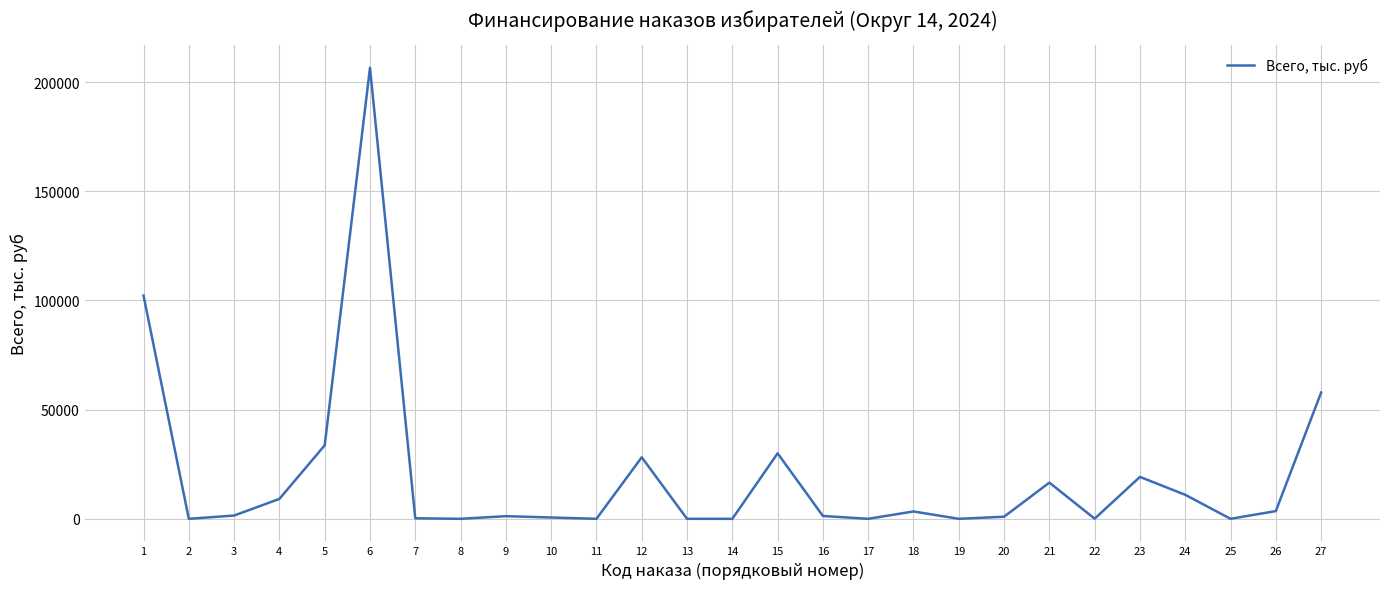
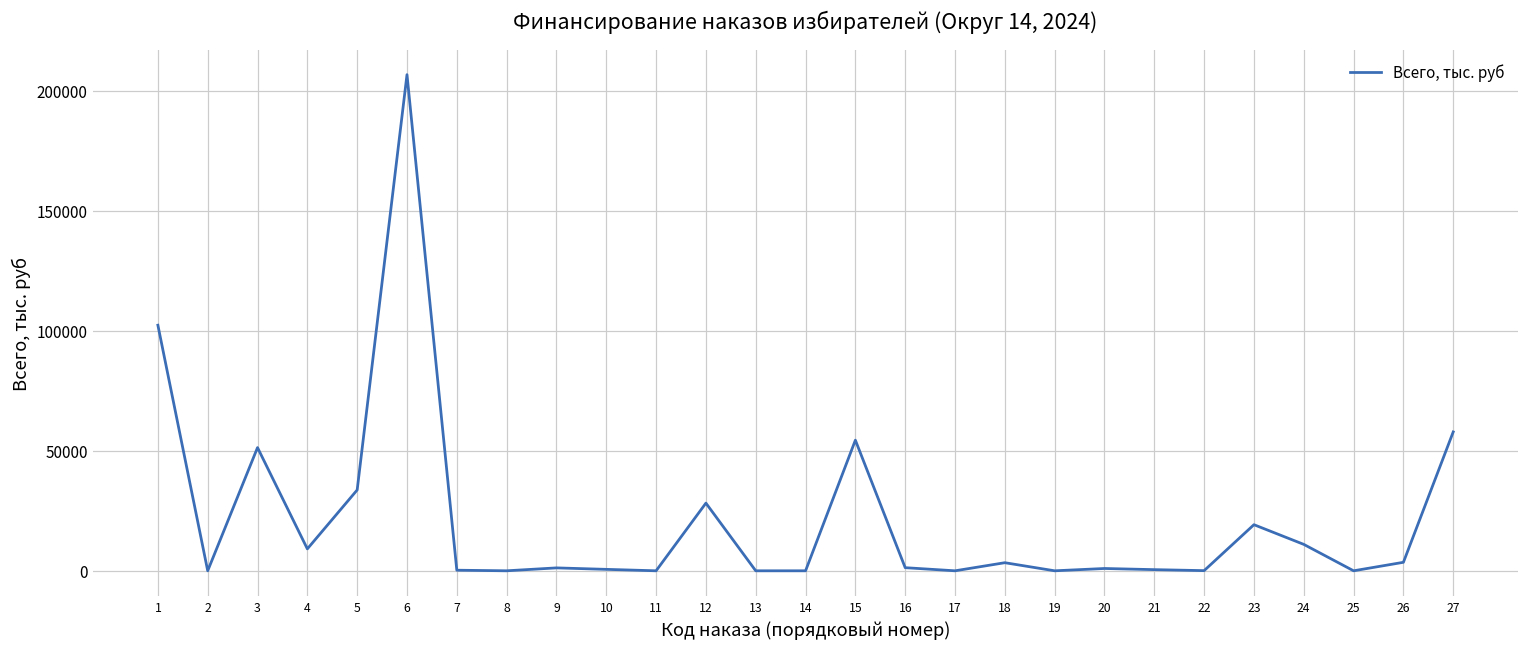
3: 2000 -> 51000
15: 30000 -> 54000
21: 17000 -> 0
